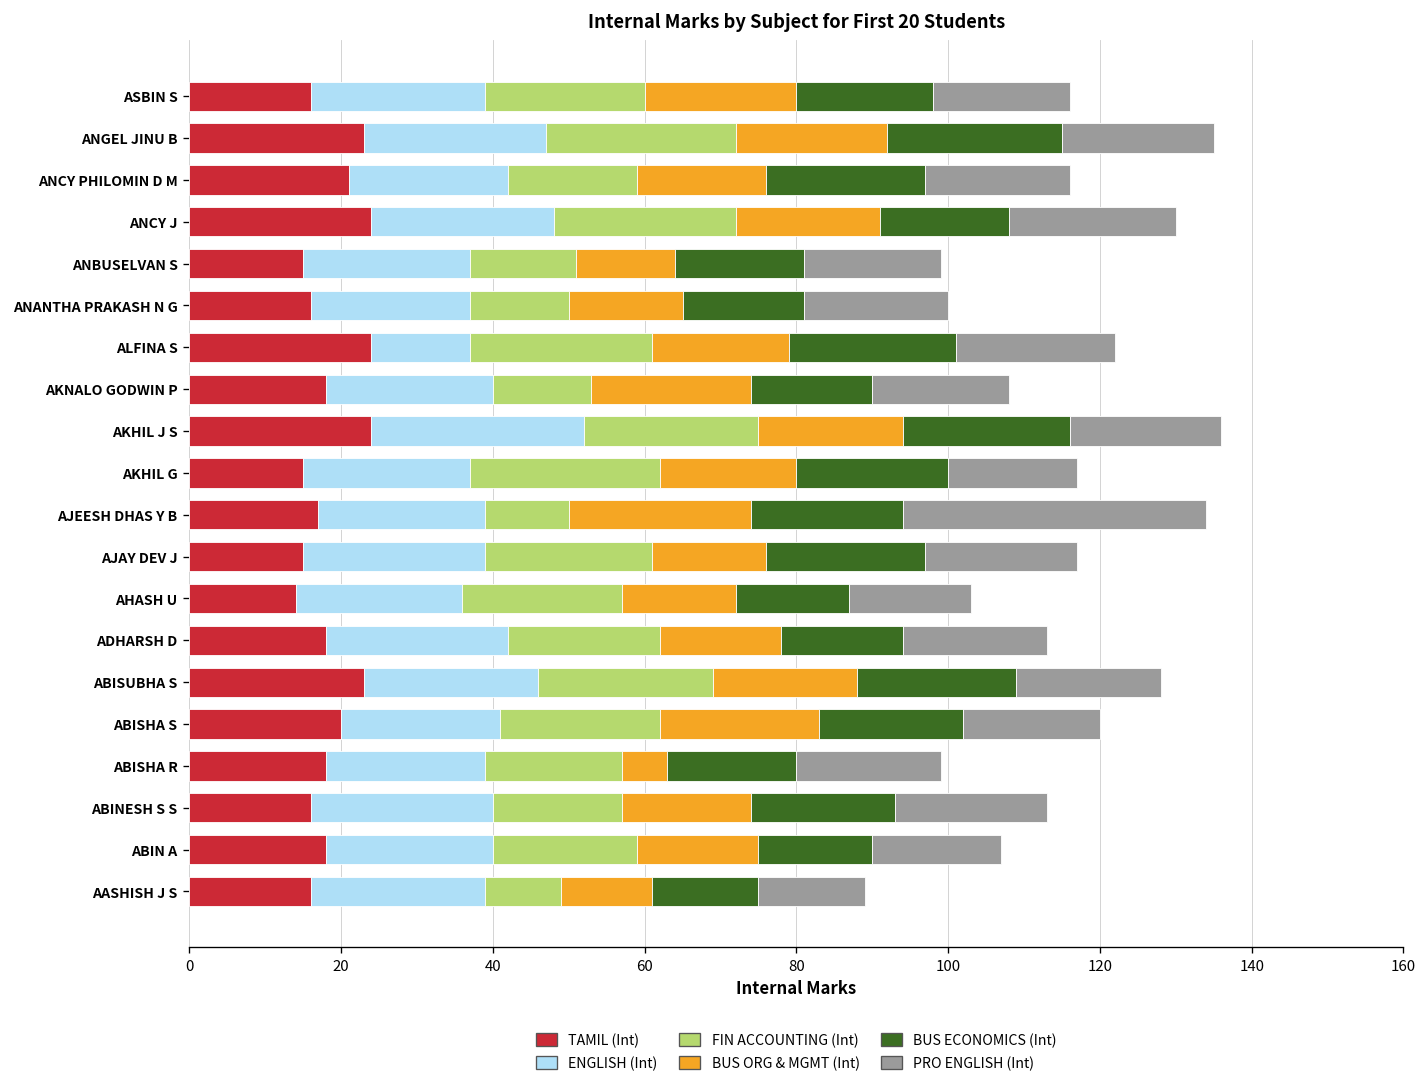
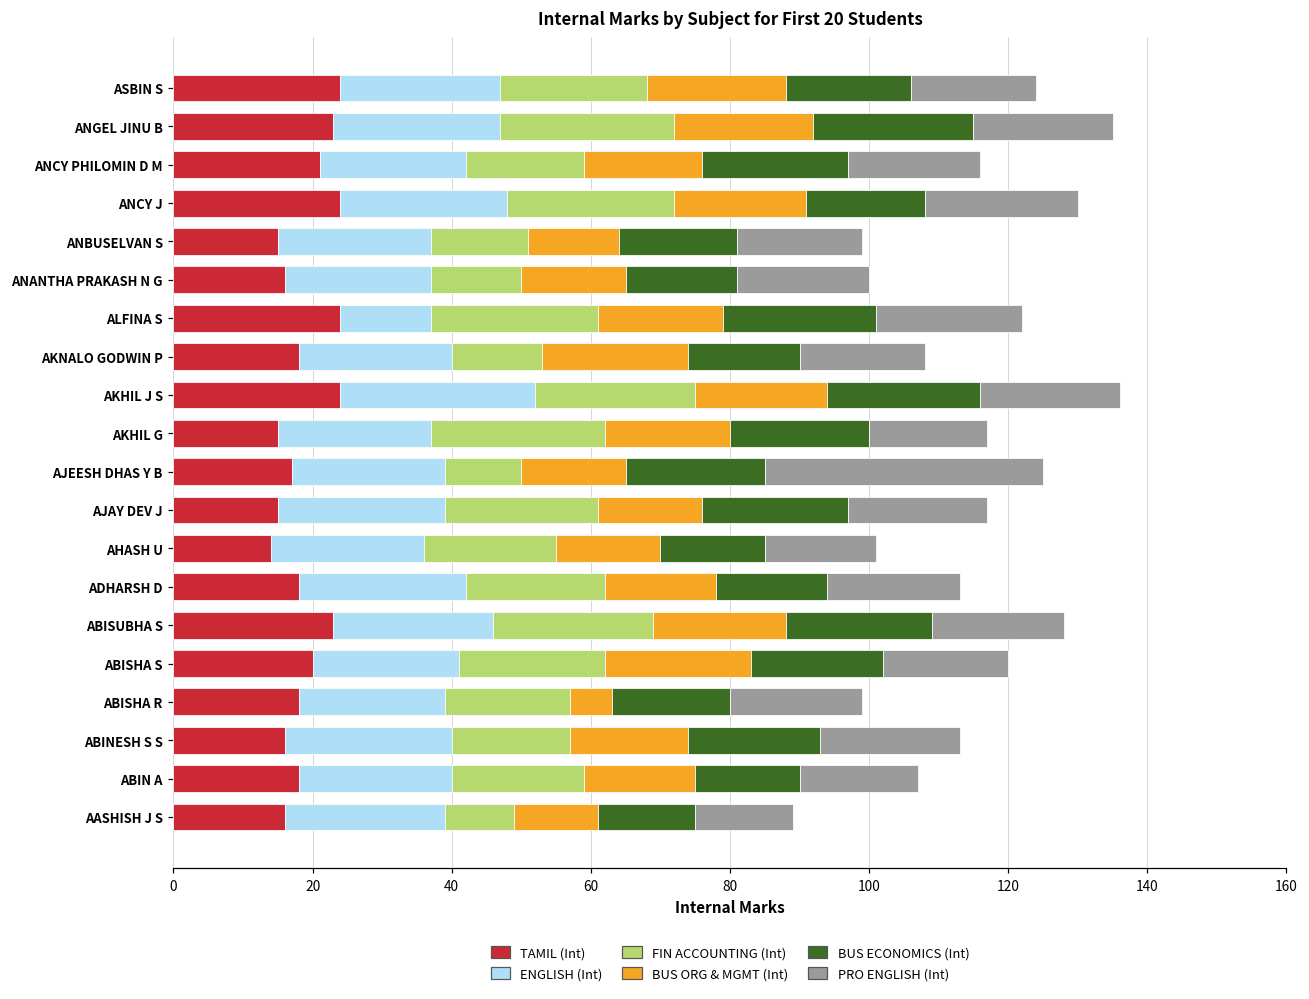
TAMIL (Int), ASBIN S: 16 -> 24
BUS ORG & MGMT (Int), AJEESH DHAS Y B: 24 -> 15
FIN ACCOUNTING (Int), AHASH U: 21 -> 19
